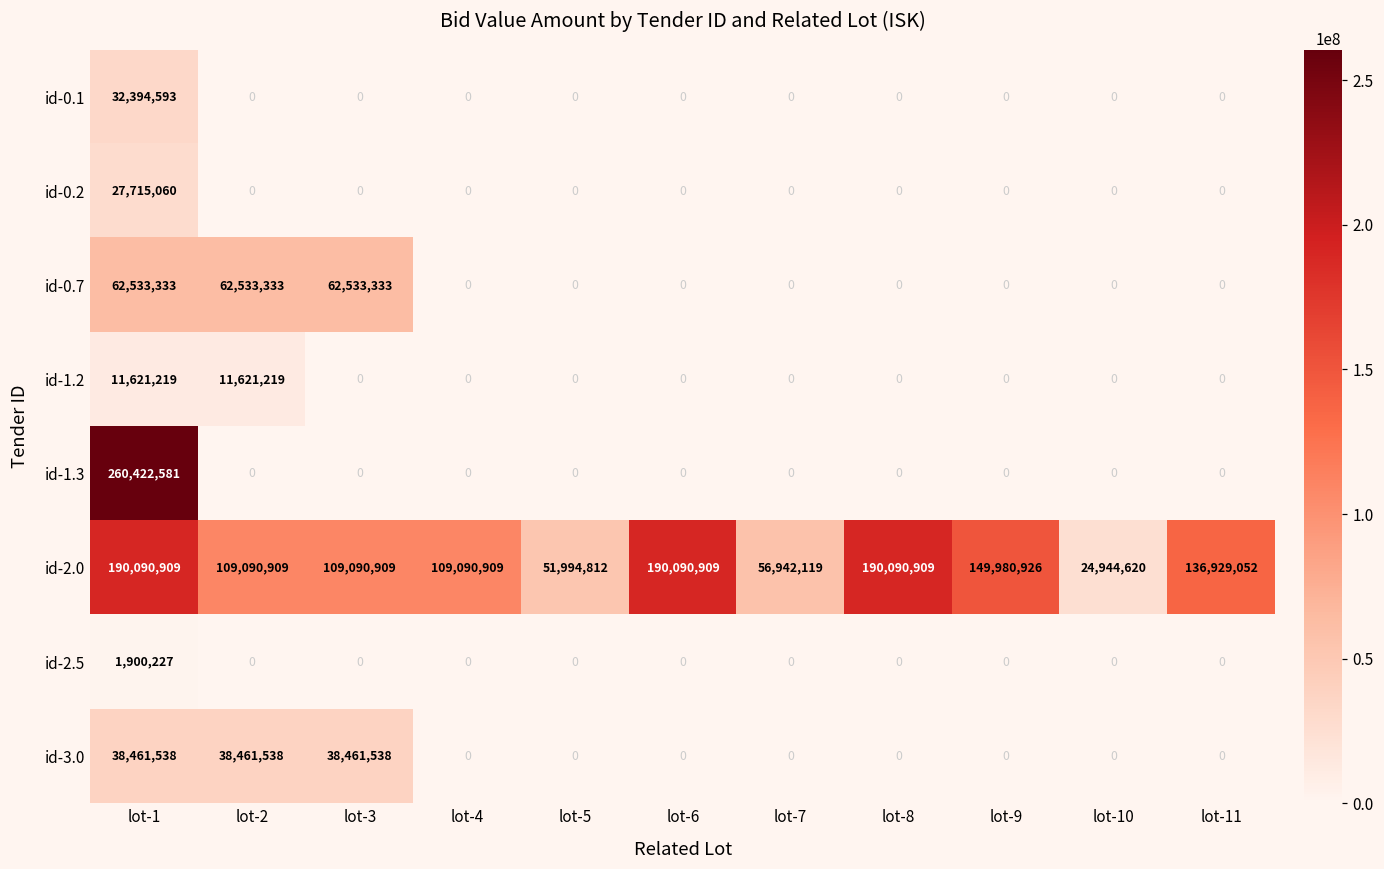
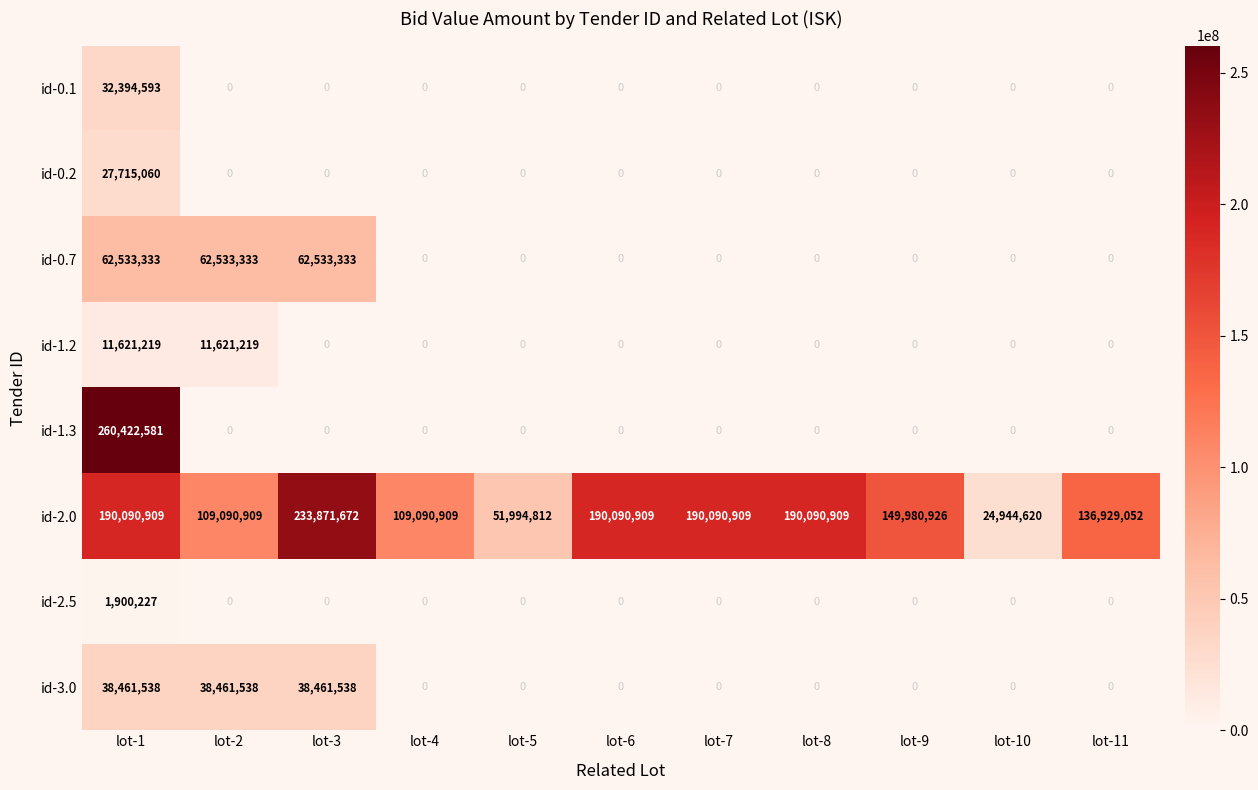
id-2.0, lot-3: 109,090,909 -> 233,871,672
id-2.0, lot-7: 56,942,119 -> 190,090,909
